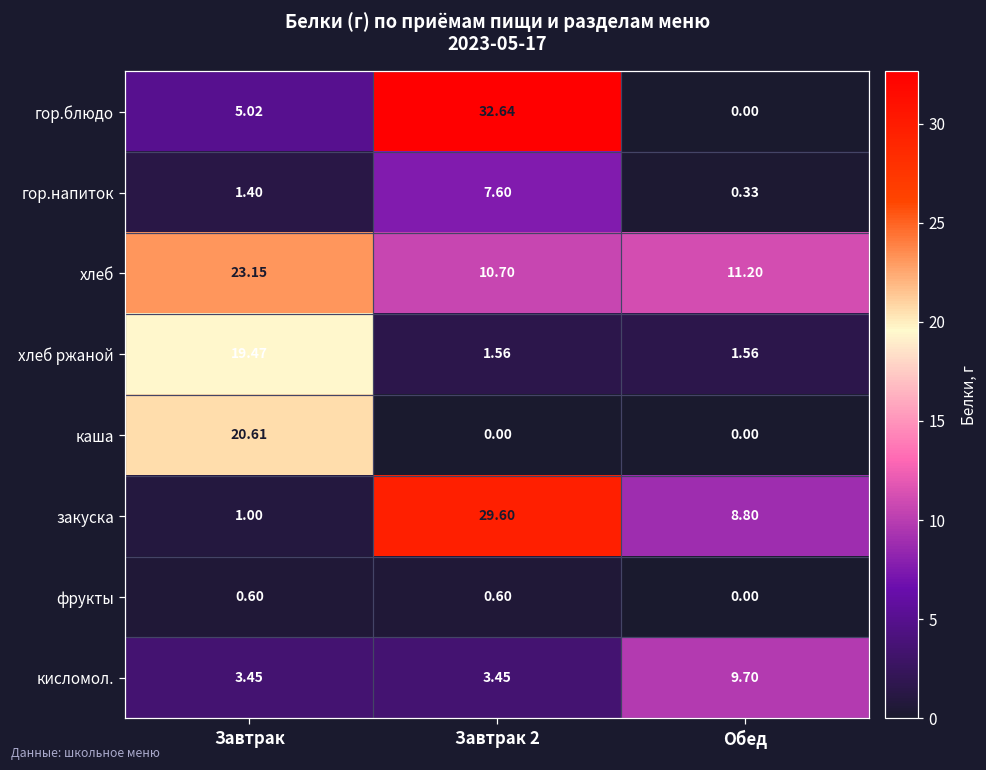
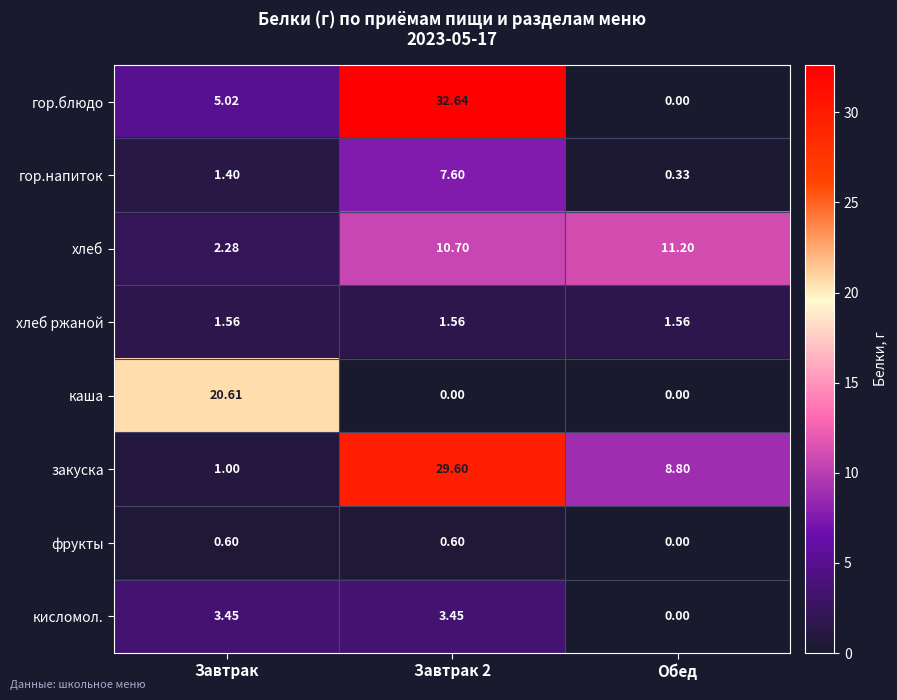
хлеб, Завтрак: 23.15 -> 2.28
хлеб ржаной, Завтрак: 19.47 -> 1.56
кисломол., Обед: 9.70 -> 0.00
